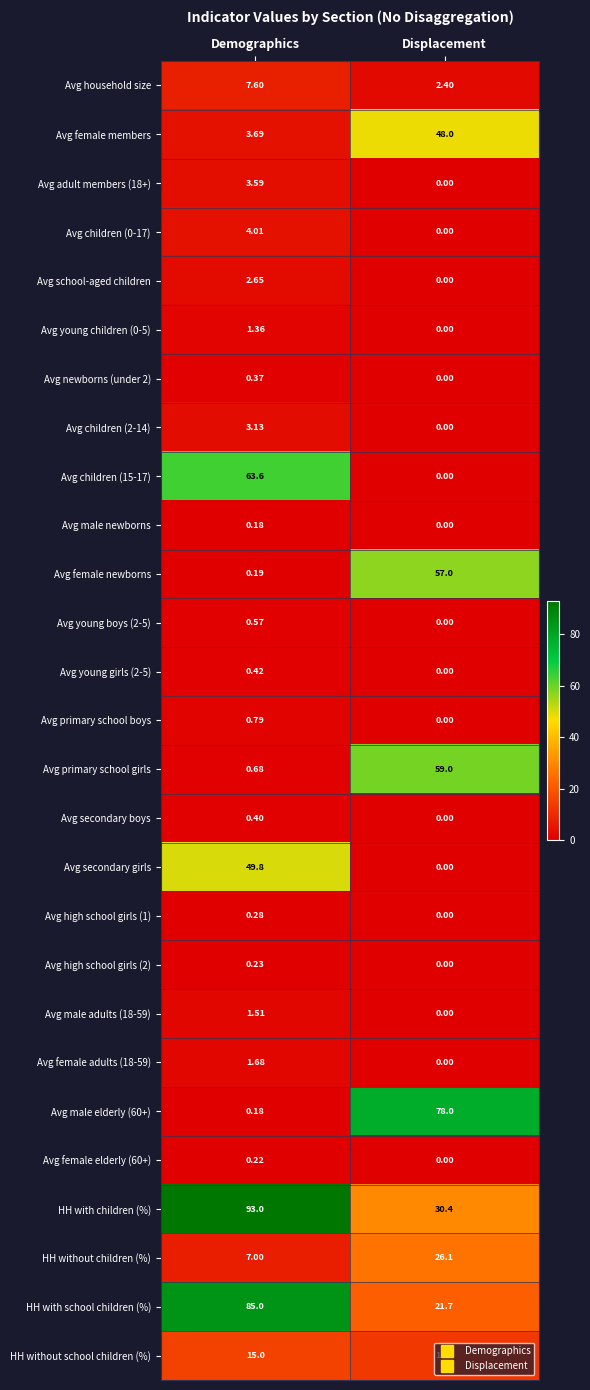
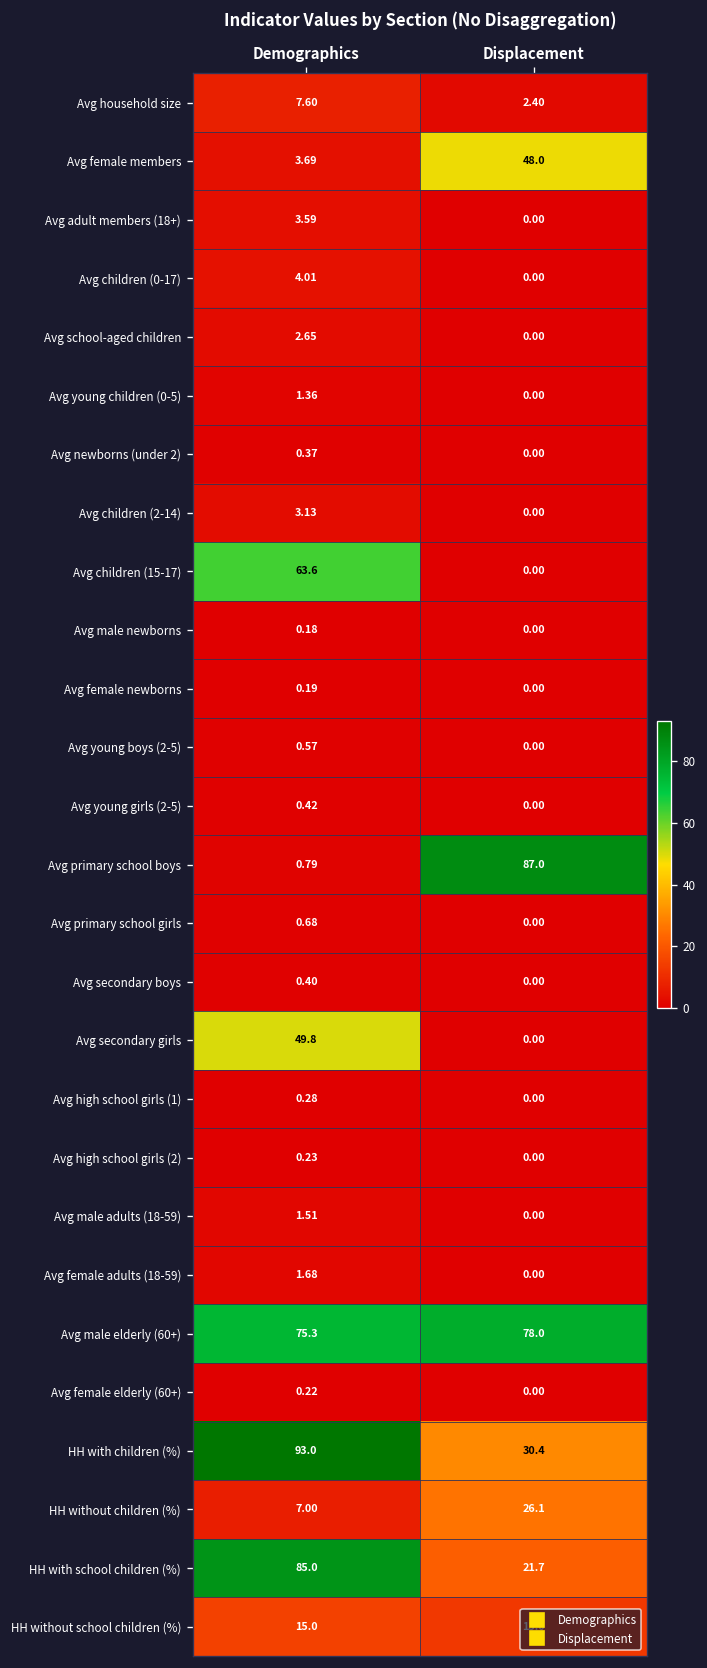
Avg female newborns, Displacement: 57.0 -> 0.00
Avg primary school boys, Displacement: 0.00 -> 87.0
Avg primary school girls, Displacement: 59.0 -> 0.00
Avg male elderly (60+), Demographics: 0.18 -> 75.3
